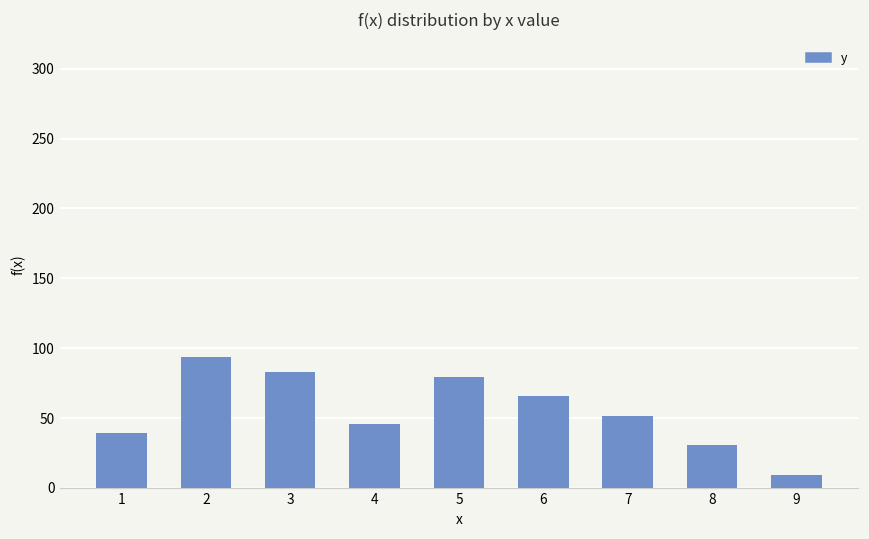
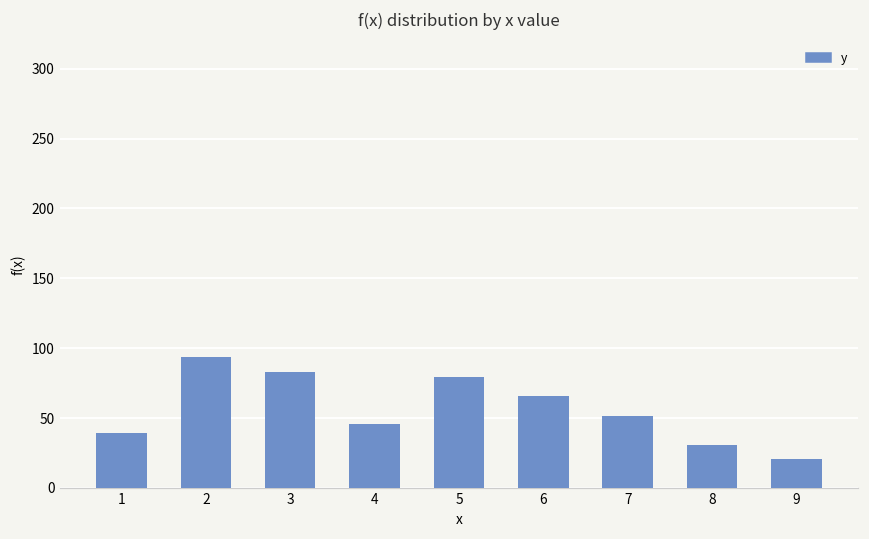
9: 9 -> 21
